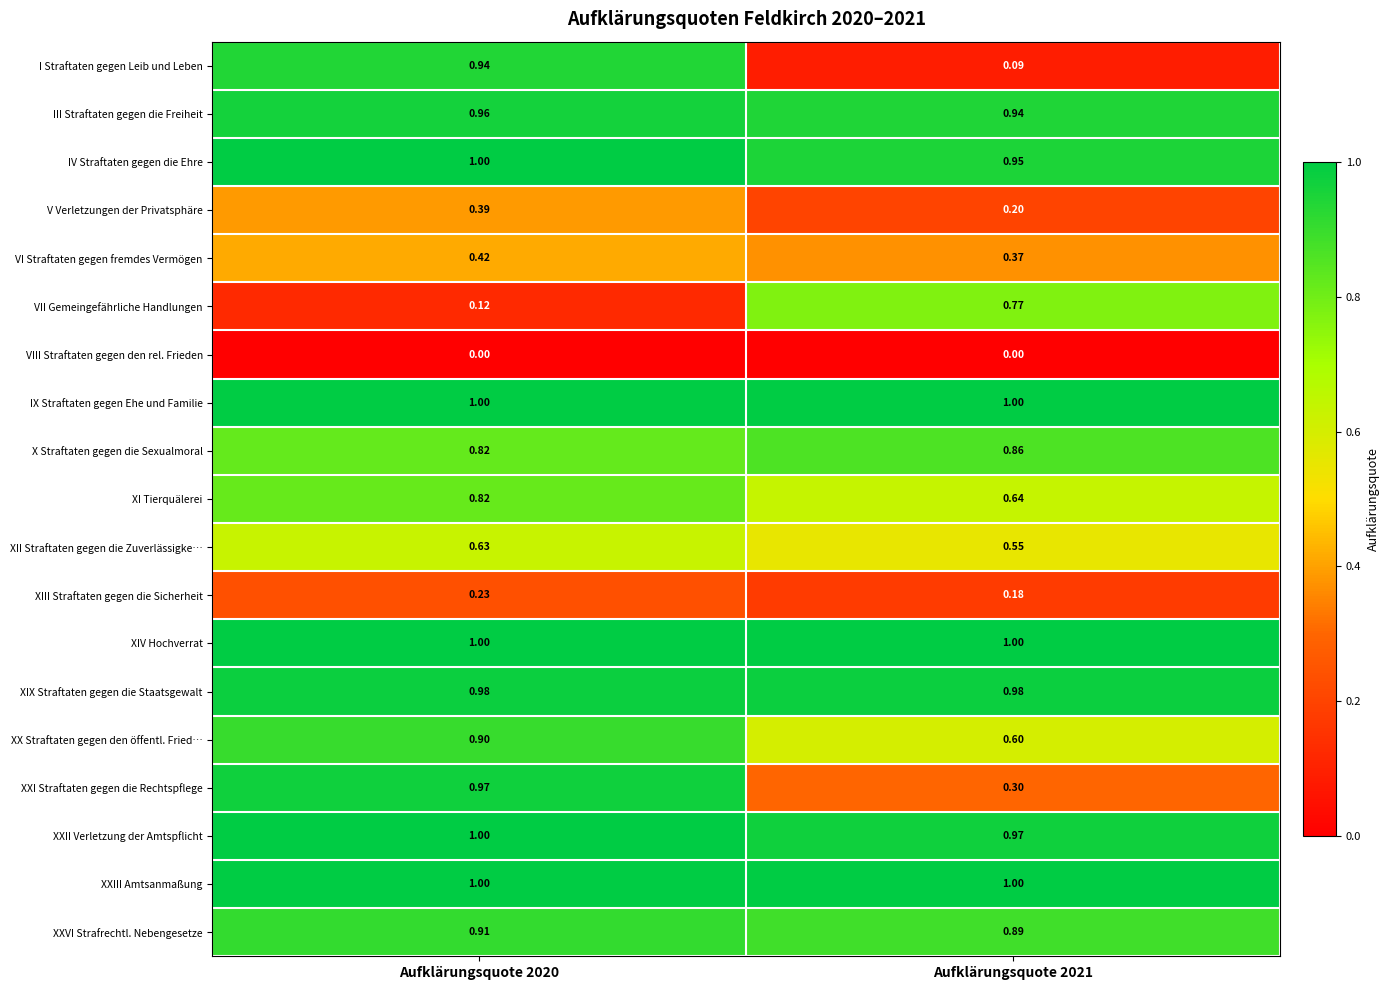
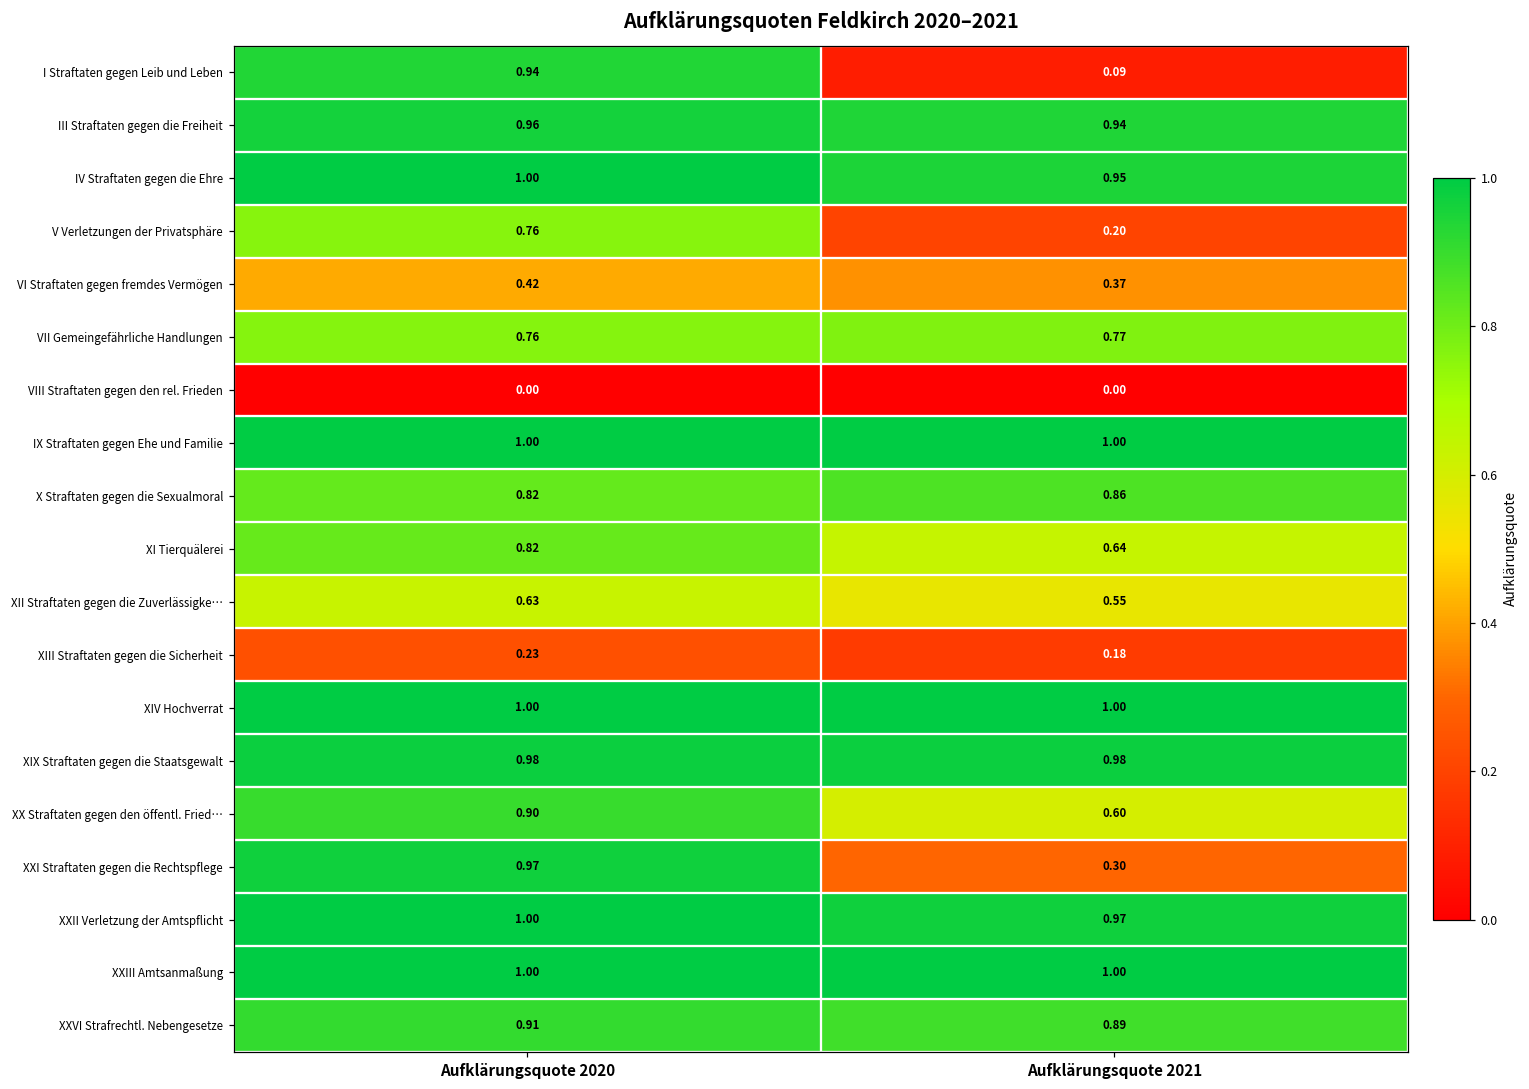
V Verletzungen der Privatsphäre, Aufklärungsquote 2020: 0.39 -> 0.76
VII Gemeingefährliche Handlungen, Aufklärungsquote 2020: 0.12 -> 0.76
